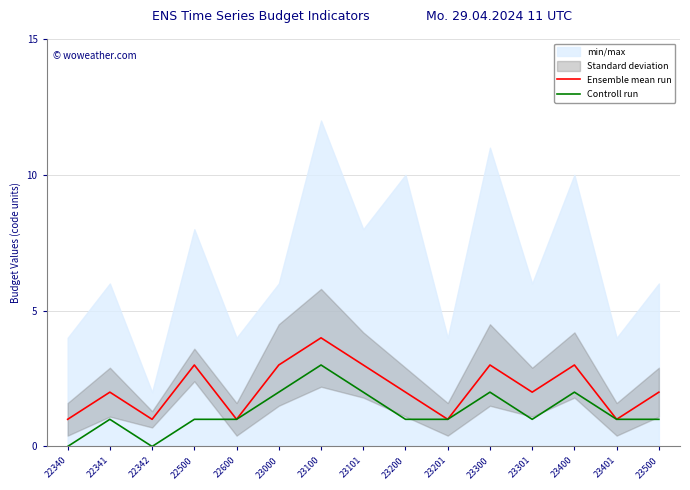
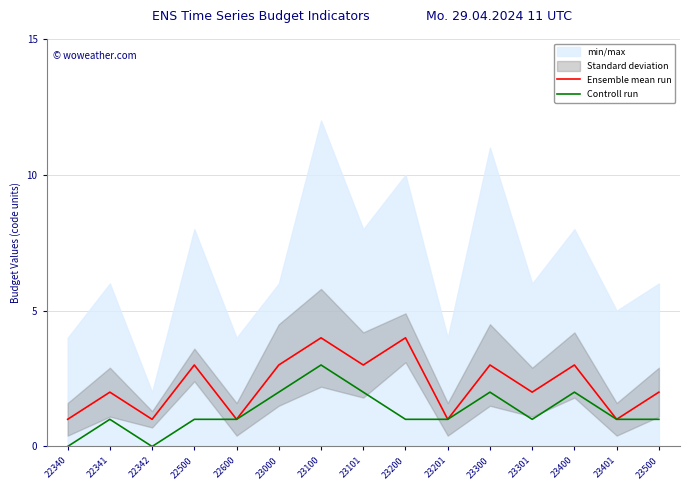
Ensemble mean run, 23200: 2 -> 4
min/max, 23400: 10 -> 8
min/max, 23401: 4 -> 5
